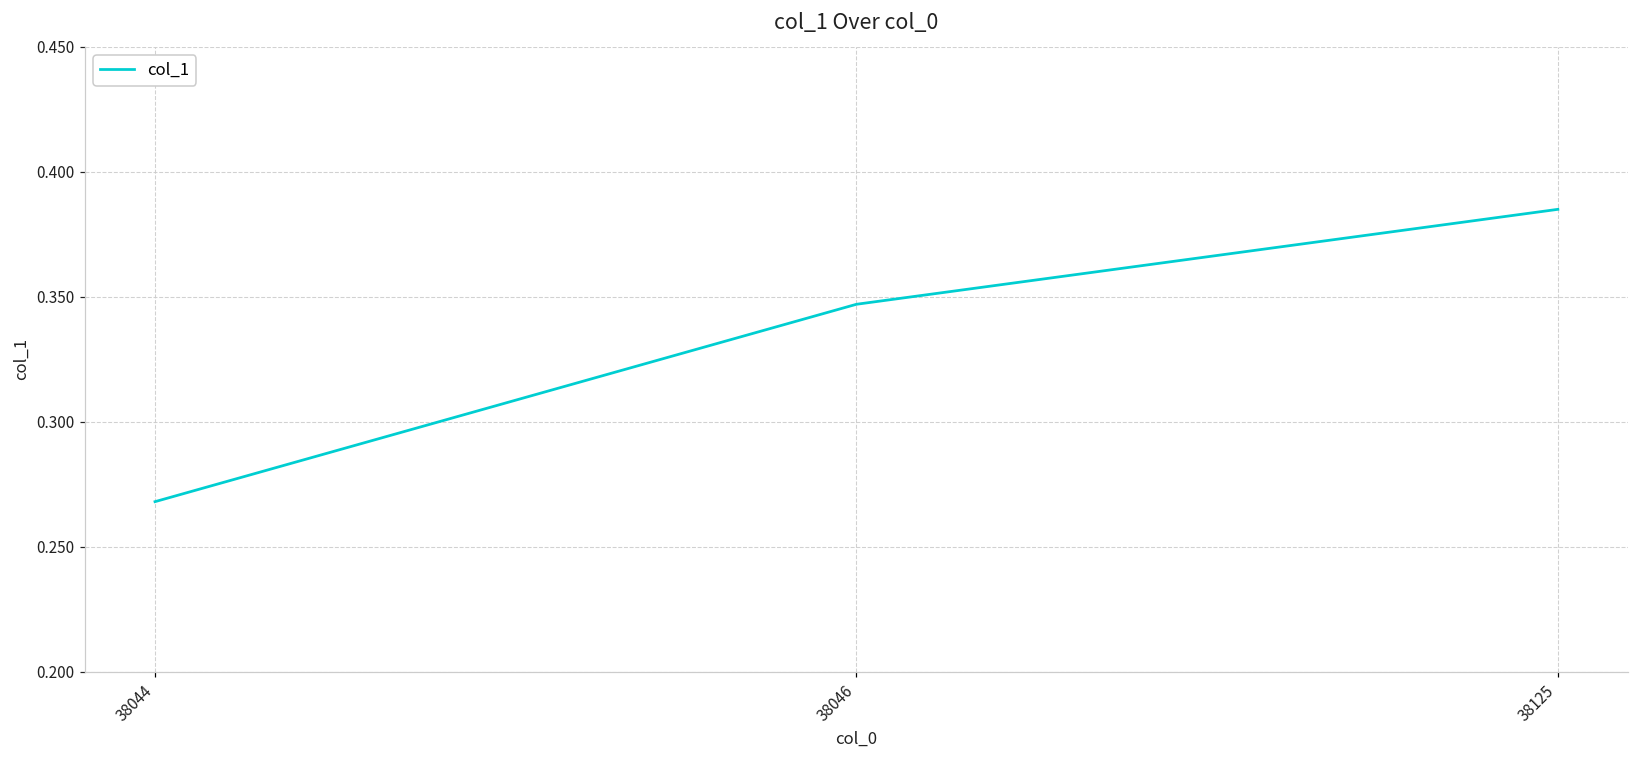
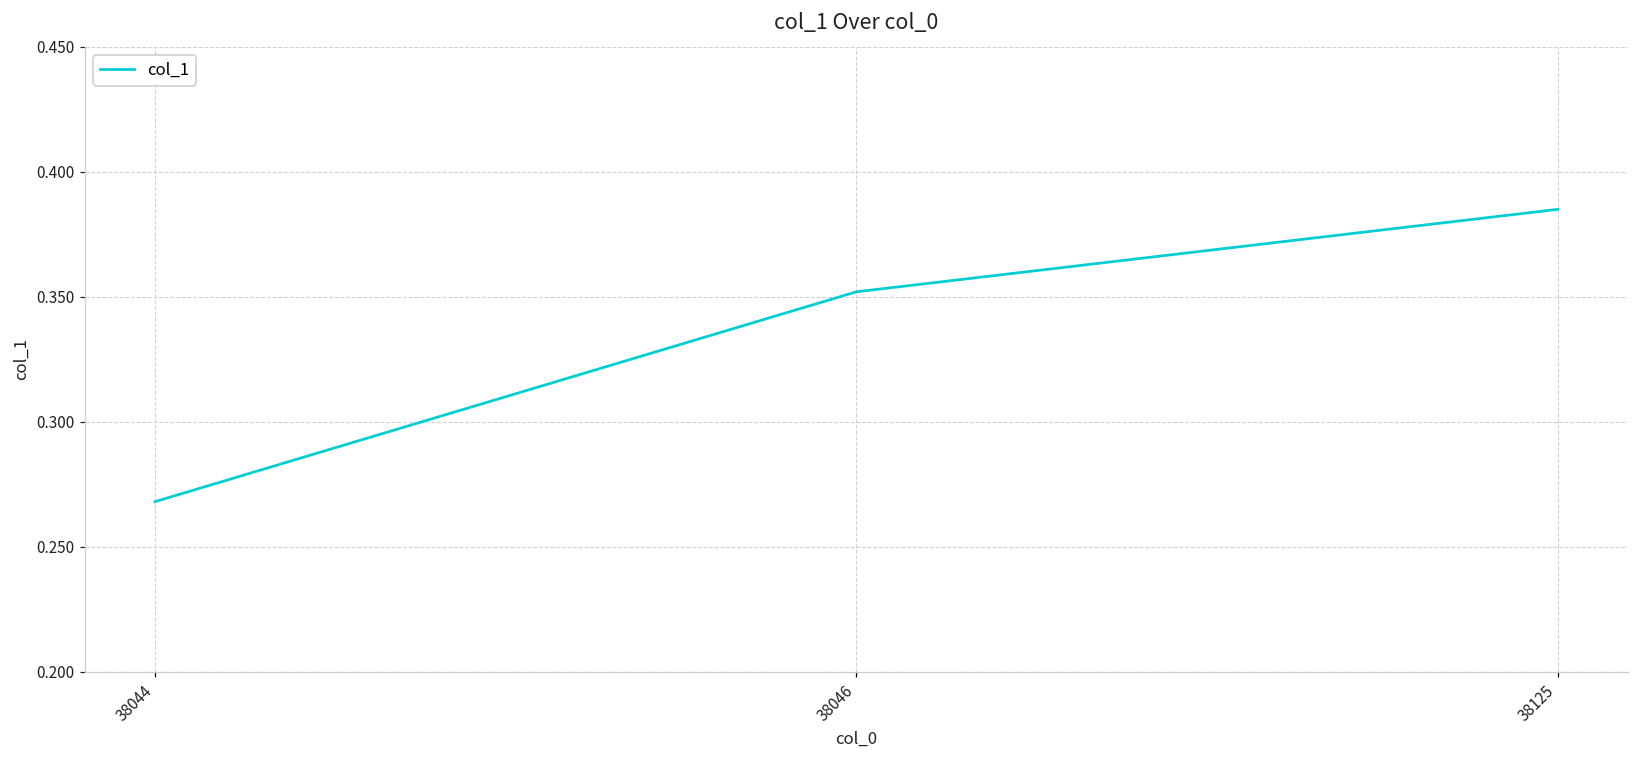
38046: 0.347 -> 0.352
